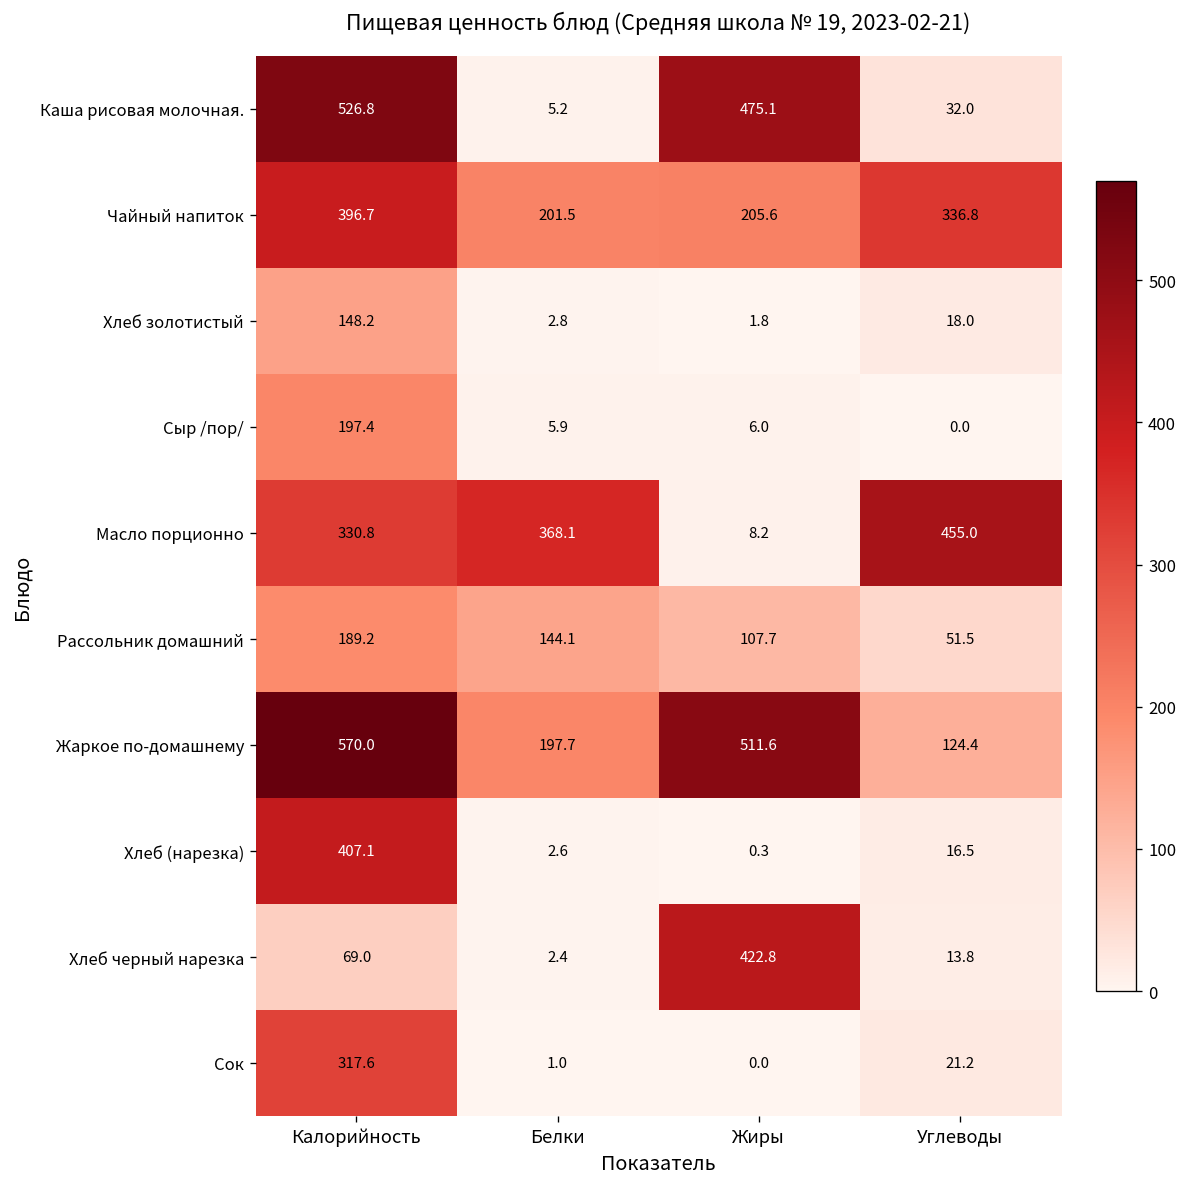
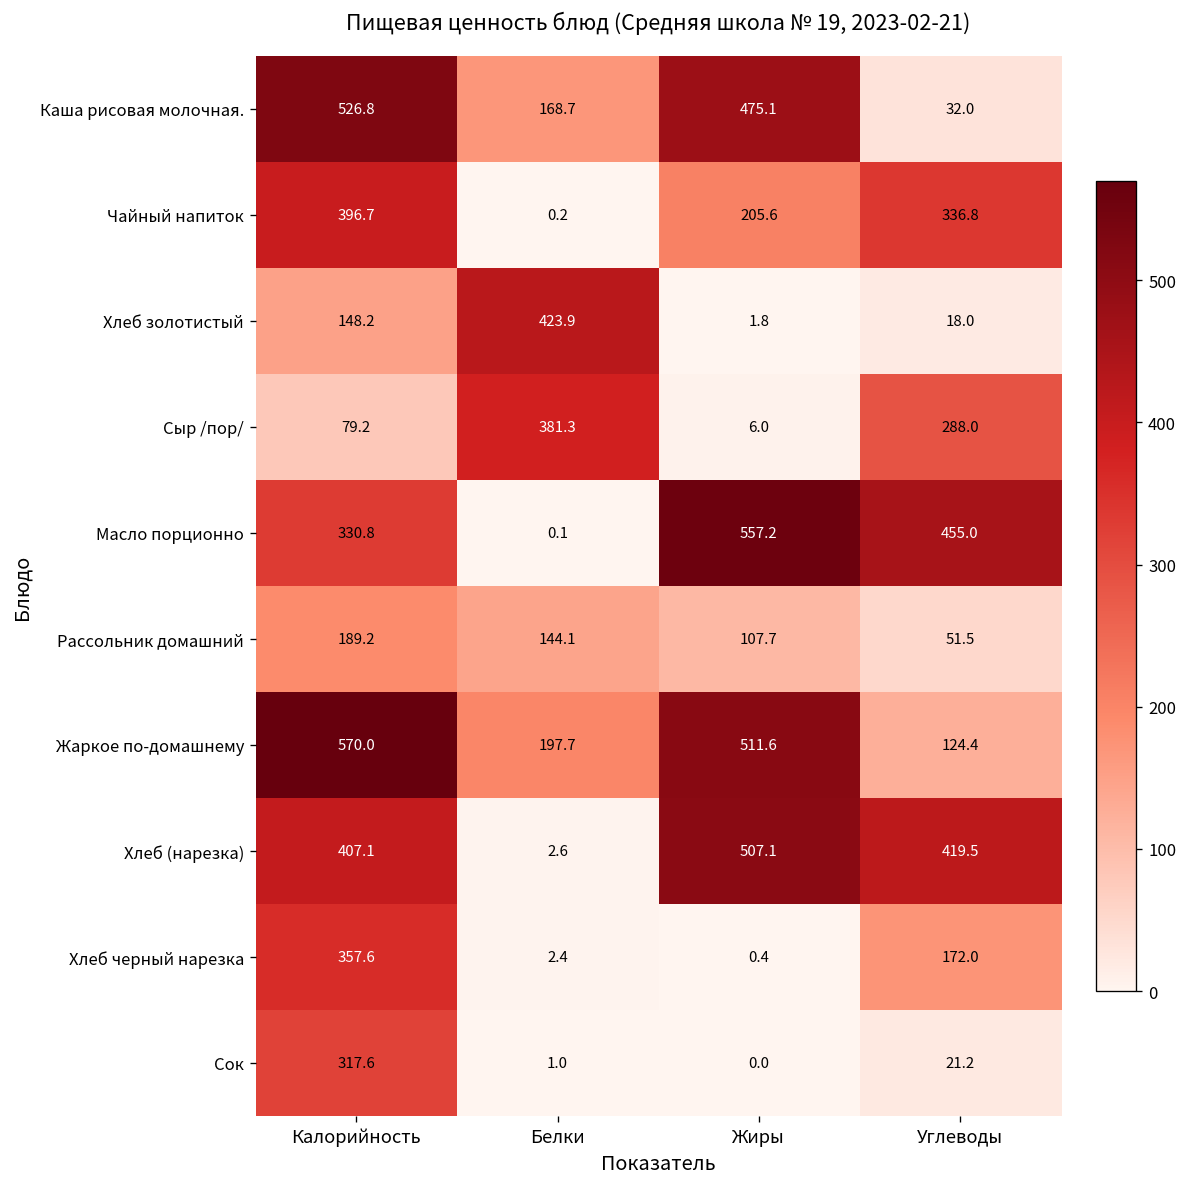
Каша рисовая молочная., Белки: 5.2 -> 168.7
Чайный напиток, Белки: 201.5 -> 0.2
Хлеб золотистый, Белки: 2.8 -> 423.9
Сыр /пор/, Калорийность: 197.4 -> 79.2
Сыр /пор/, Белки: 5.9 -> 381.3
Сыр /пор/, Углеводы: 0.0 -> 288.0
Масло порционно, Белки: 368.1 -> 0.1
Масло порционно, Жиры: 8.2 -> 557.2
Хлеб (нарезка), Жиры: 0.3 -> 507.1
Хлеб (нарезка), Углеводы: 16.5 -> 419.5
Хлеб черный нарезка, Калорийность: 69.0 -> 357.6
Хлеб черный нарезка, Жиры: 422.8 -> 0.4
Хлеб черный нарезка, Углеводы: 13.8 -> 172.0
